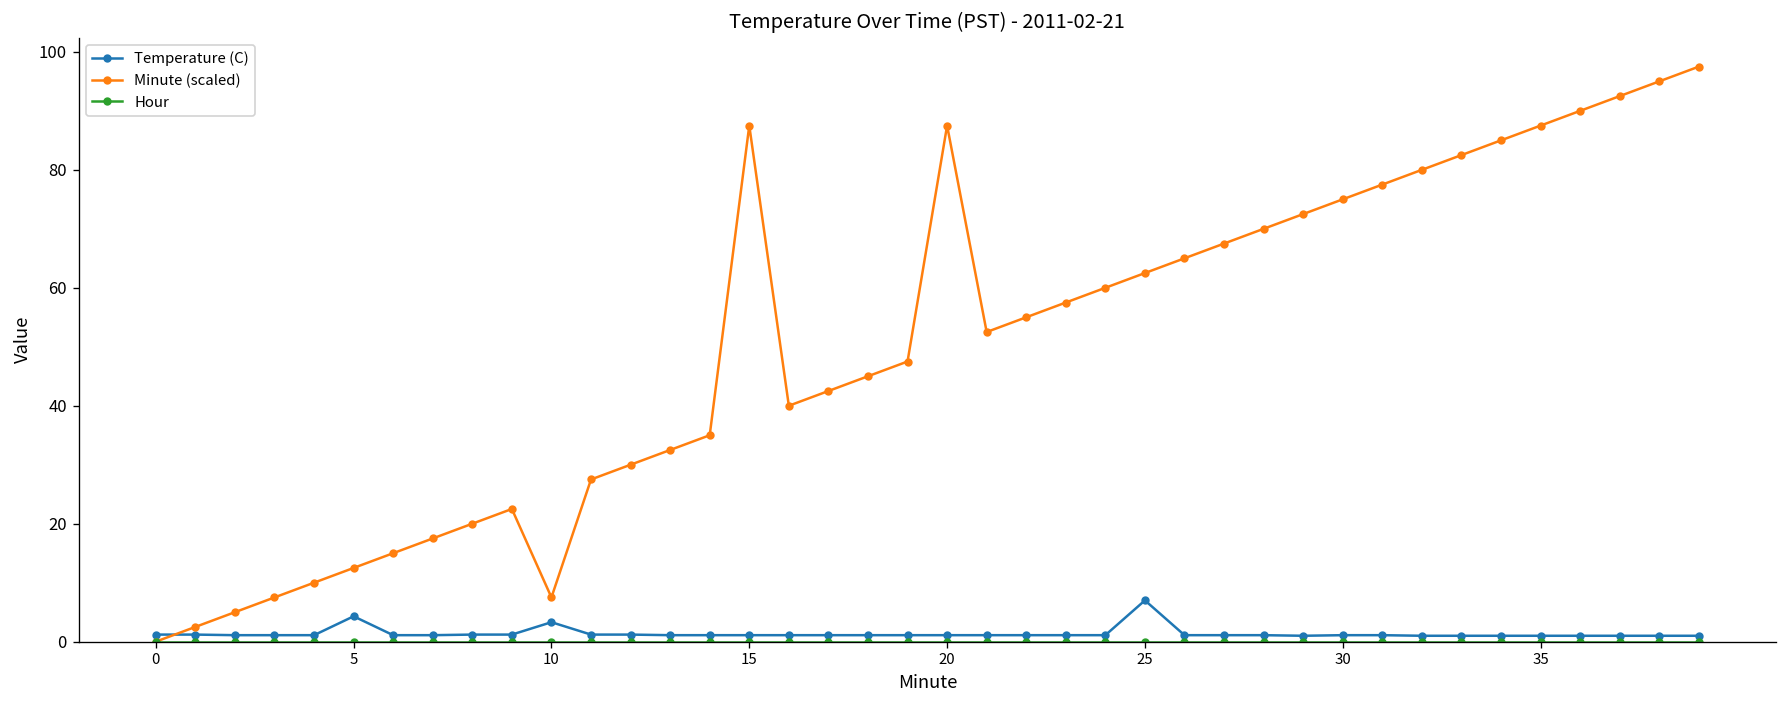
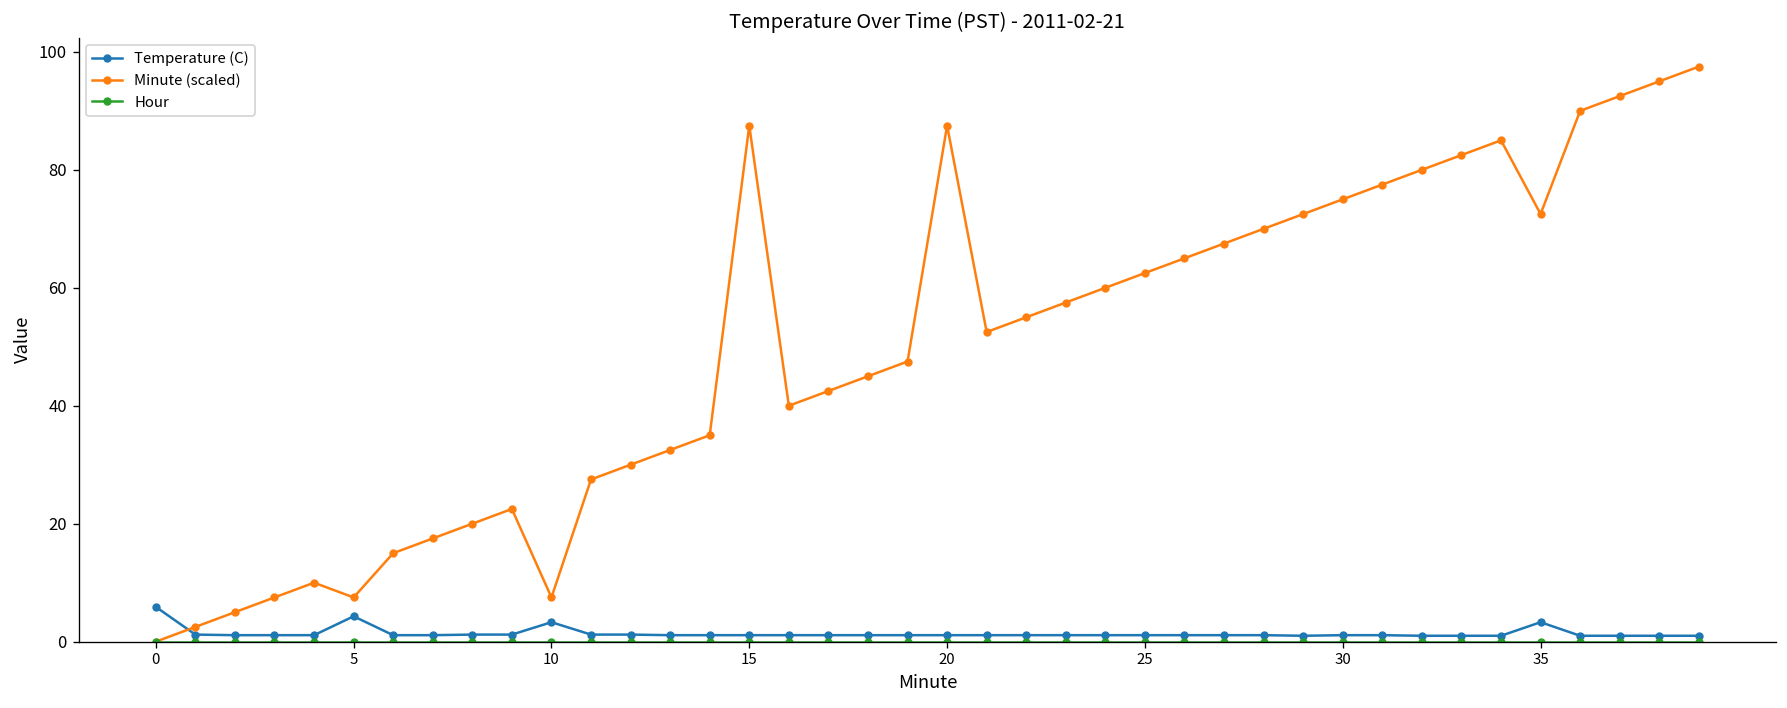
Temperature (C), 0: 1 -> 6
Minute (scaled), 5: 13 -> 8
Temperature (C), 25: 7 -> 1
Temperature (C), 35: 1 -> 3
Minute (scaled), 35: 88 -> 73
